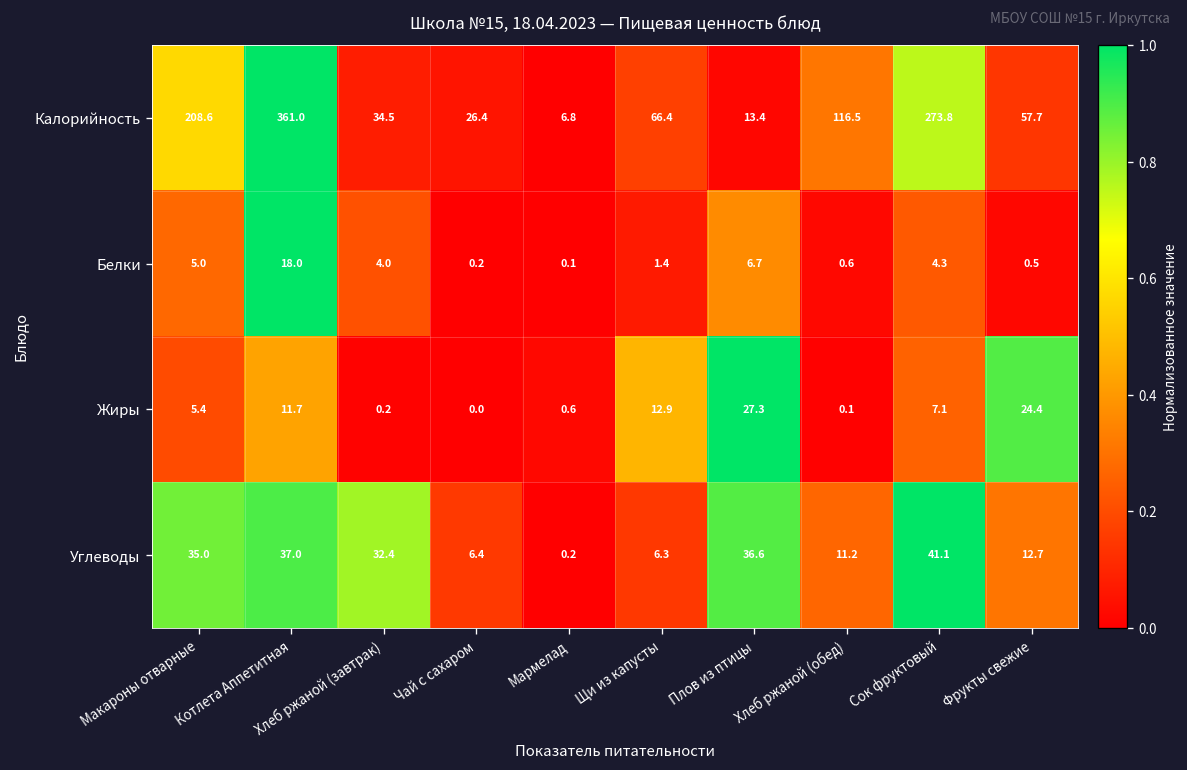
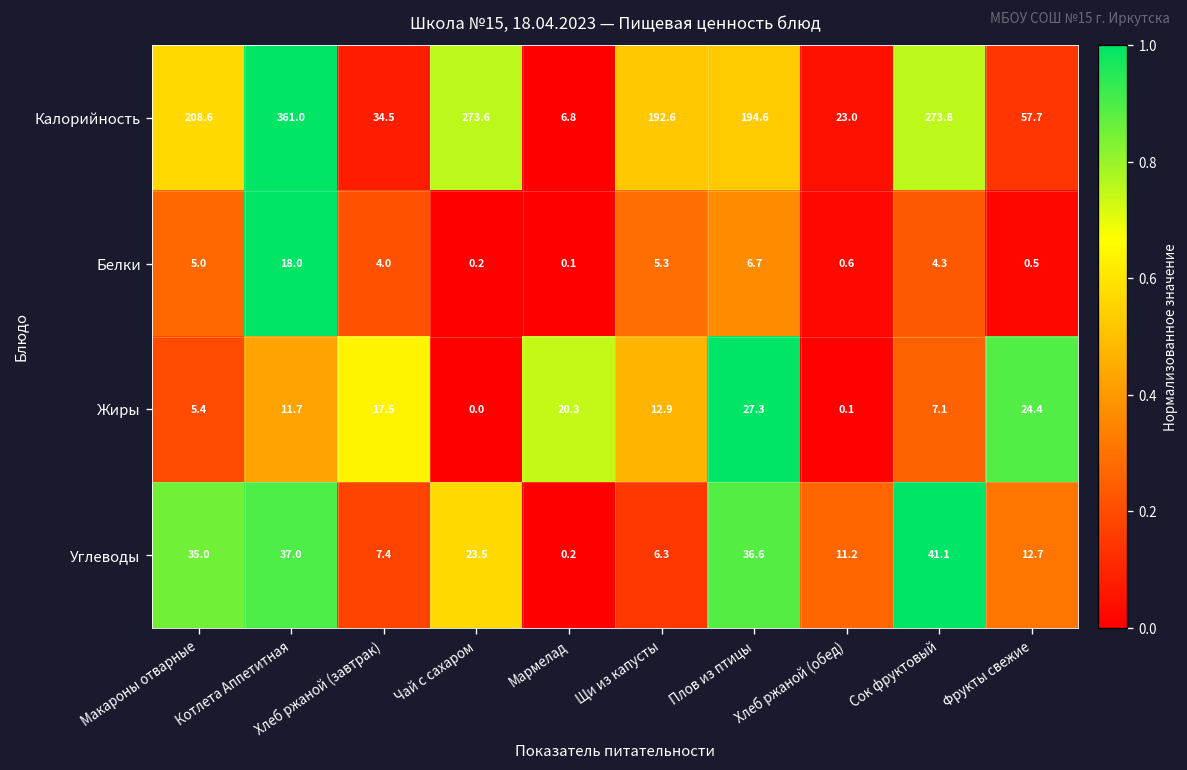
Калорийность, Чай с сахаром: 26.4 -> 273.6
Калорийность, Щи из капусты: 66.4 -> 192.6
Калорийность, Плов из птицы: 13.4 -> 194.6
Калорийность, Хлеб ржаной (обед): 116.5 -> 23.0
Белки, Щи из капусты: 1.4 -> 5.3
Жиры, Хлеб ржаной (завтрак): 0.2 -> 17.5
Жиры, Мармелад: 0.6 -> 20.3
Углеводы, Хлеб ржаной (завтрак): 32.4 -> 7.4
Углеводы, Чай с сахаром: 6.4 -> 23.5
